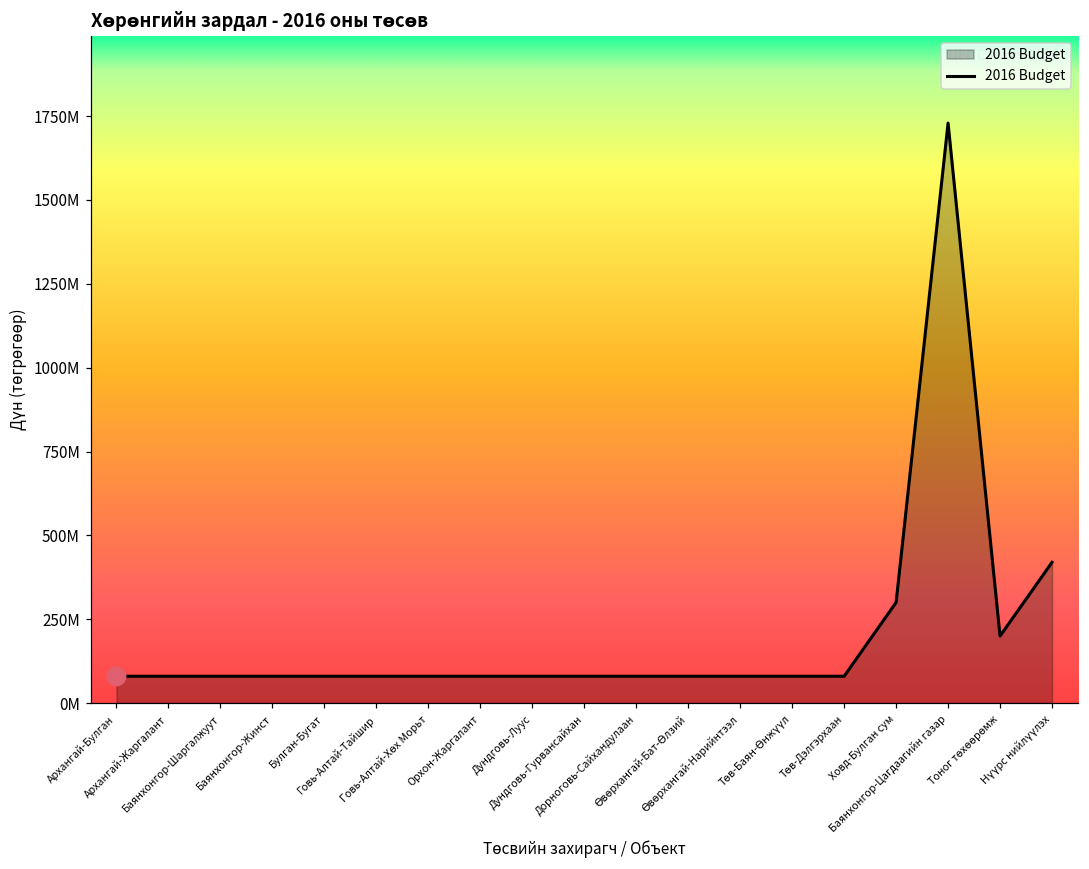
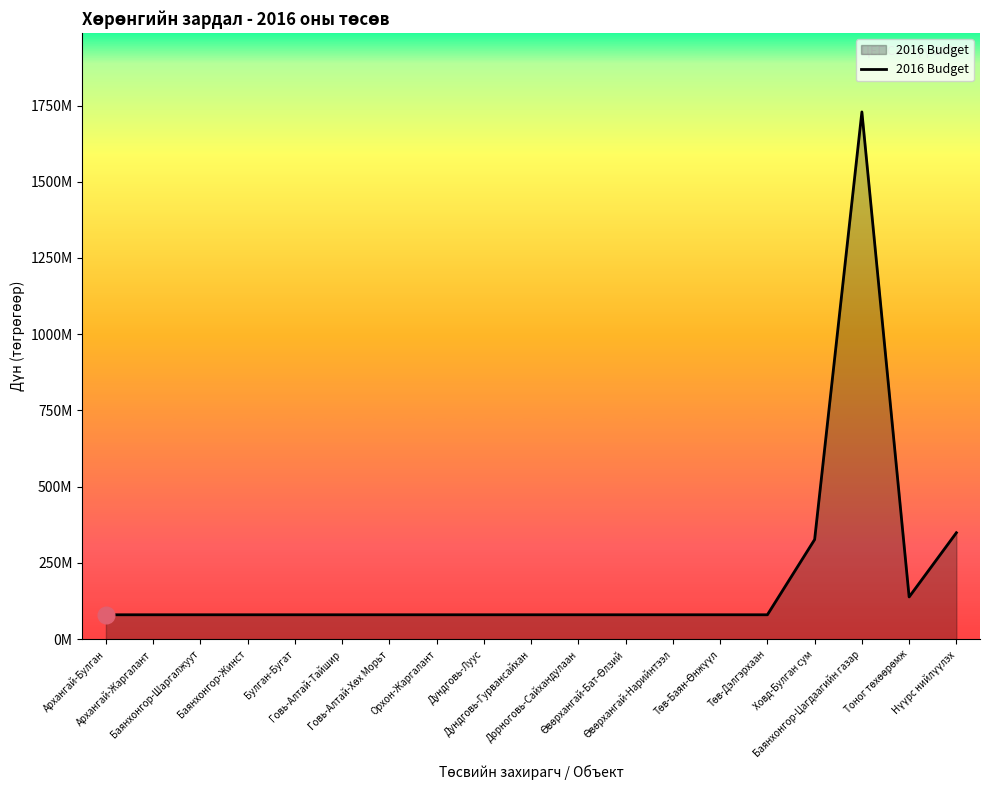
2016 Budget, Ховд-Булган сум: 300000000 -> 330000000
2016 Budget, Тоног төхөөрөмж: 200000000 -> 140000000
2016 Budget, Нүүрс нийлүүлэх: 420000000 -> 350000000
